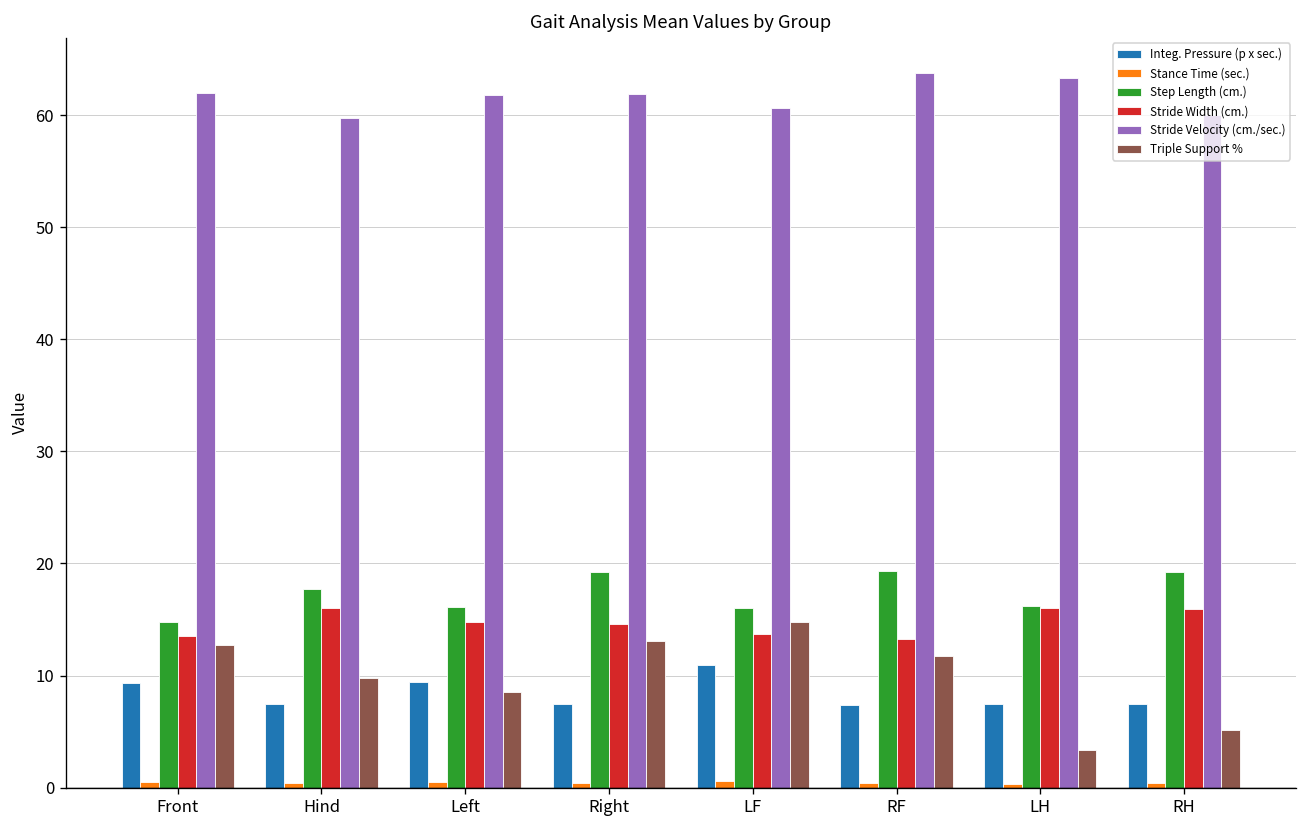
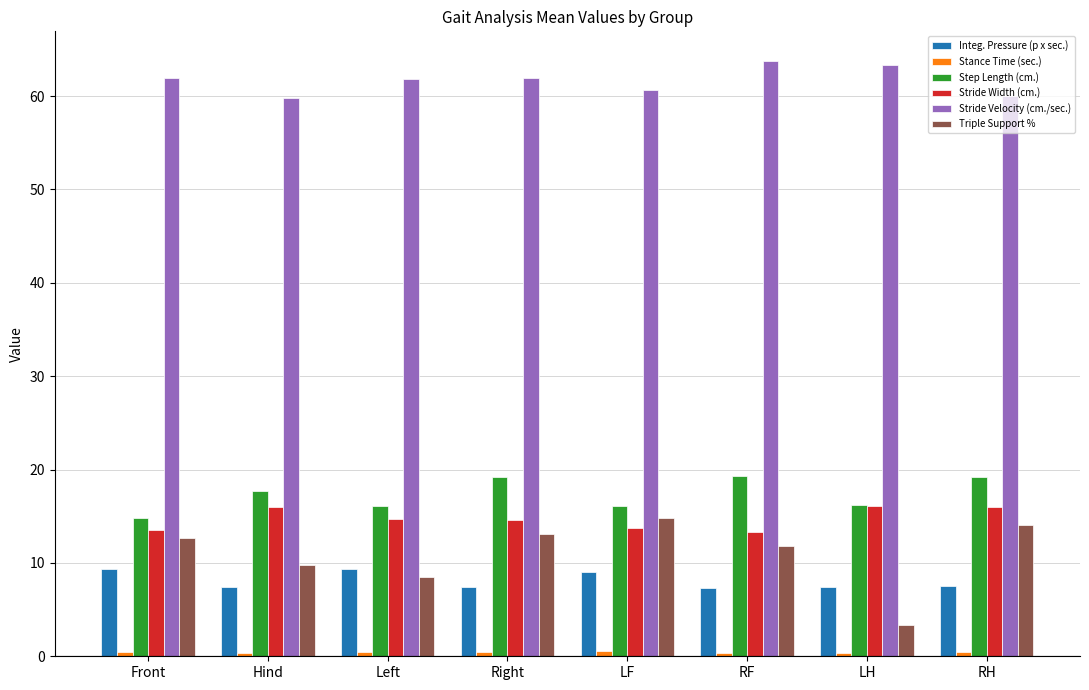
Integ. Pressure (p x sec.), LF: 11 -> 9
Triple Support %, RH: 5 -> 14
